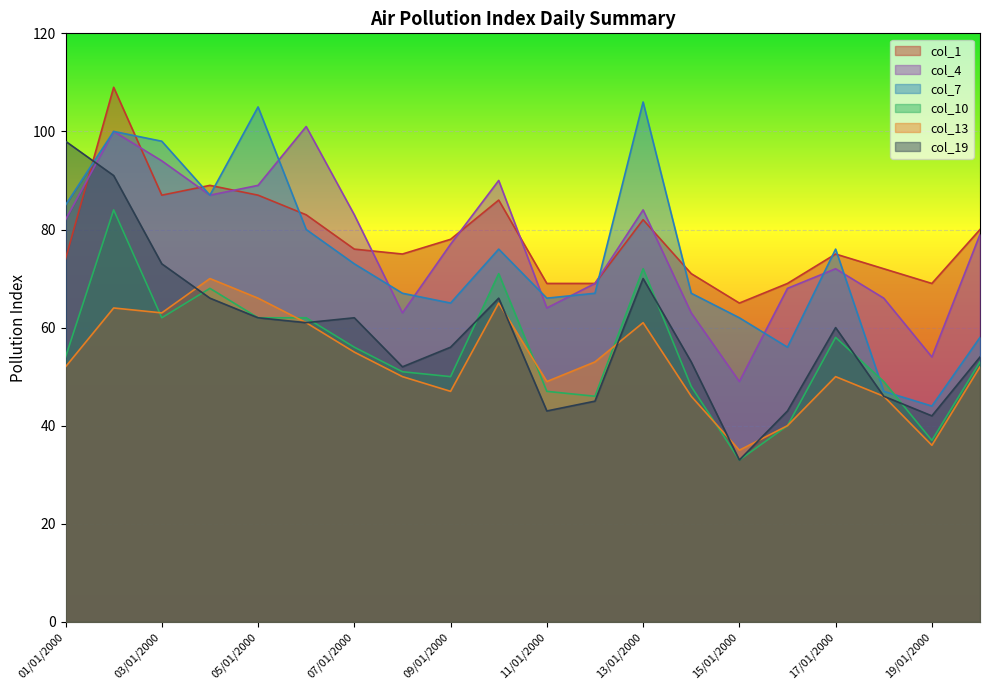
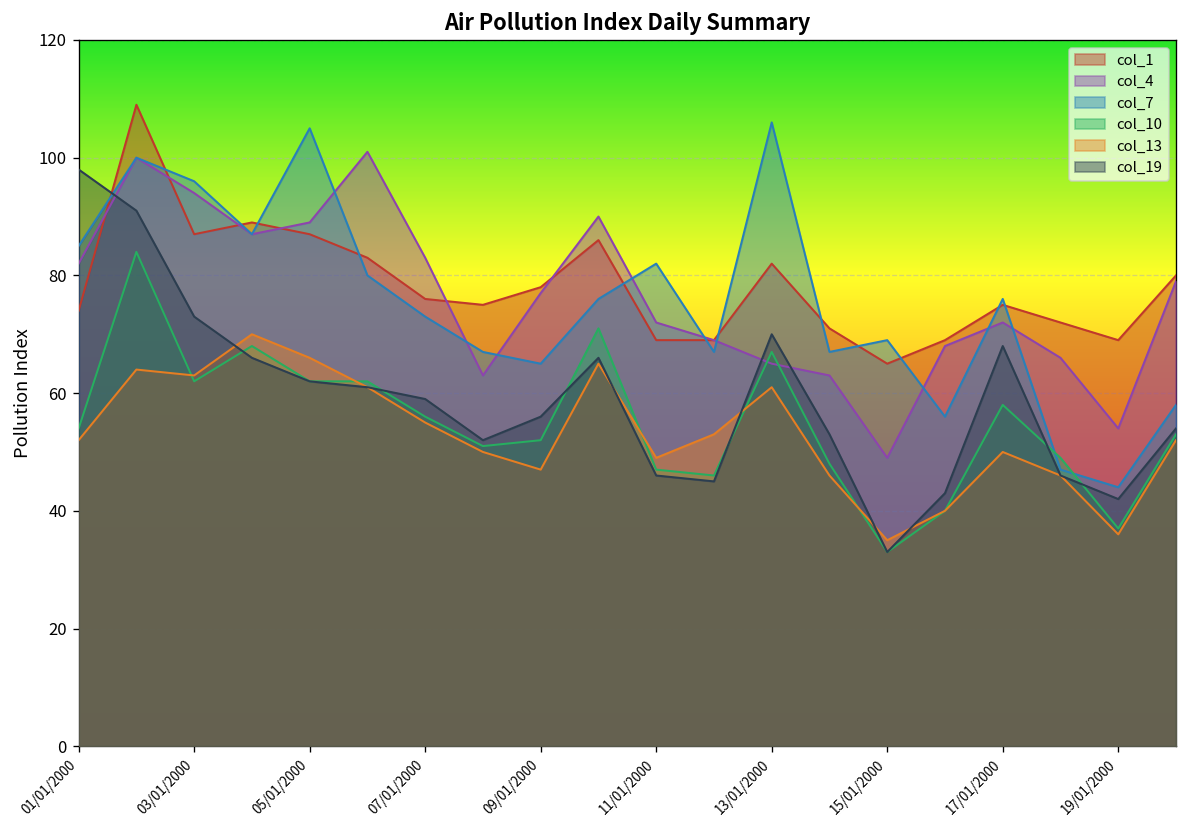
col_7, 03/01/2000: 98 -> 96
col_19, 07/01/2000: 62 -> 59
col_10, 09/01/2000: 50 -> 52
col_4, 11/01/2000: 64 -> 72
col_7, 11/01/2000: 66 -> 82
col_19, 11/01/2000: 43 -> 46
col_4, 13/01/2000: 84 -> 65
col_10, 13/01/2000: 72 -> 67
col_7, 15/01/2000: 62 -> 69
col_19, 17/01/2000: 60 -> 68
